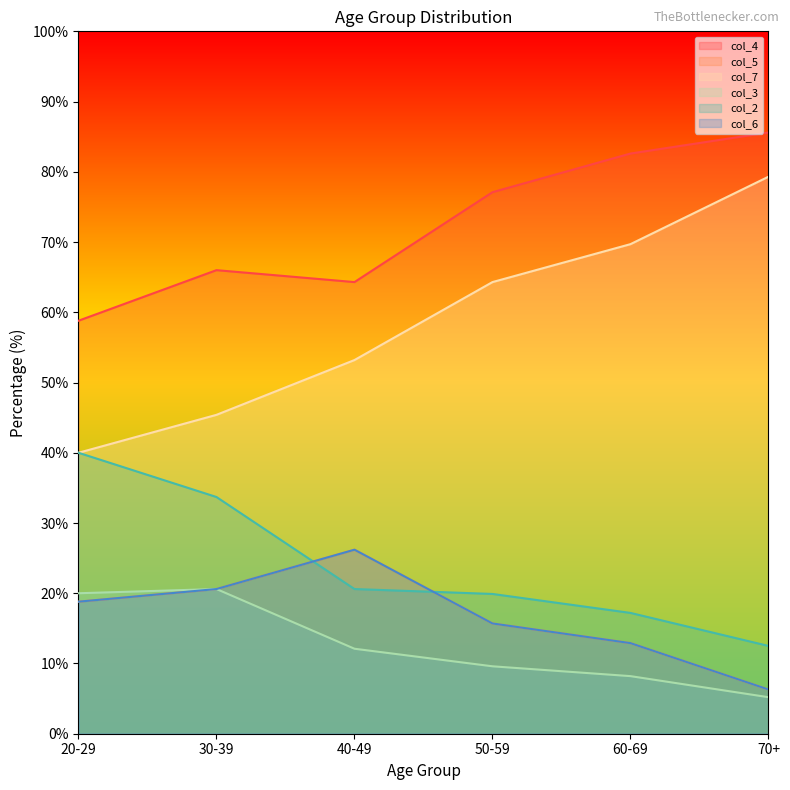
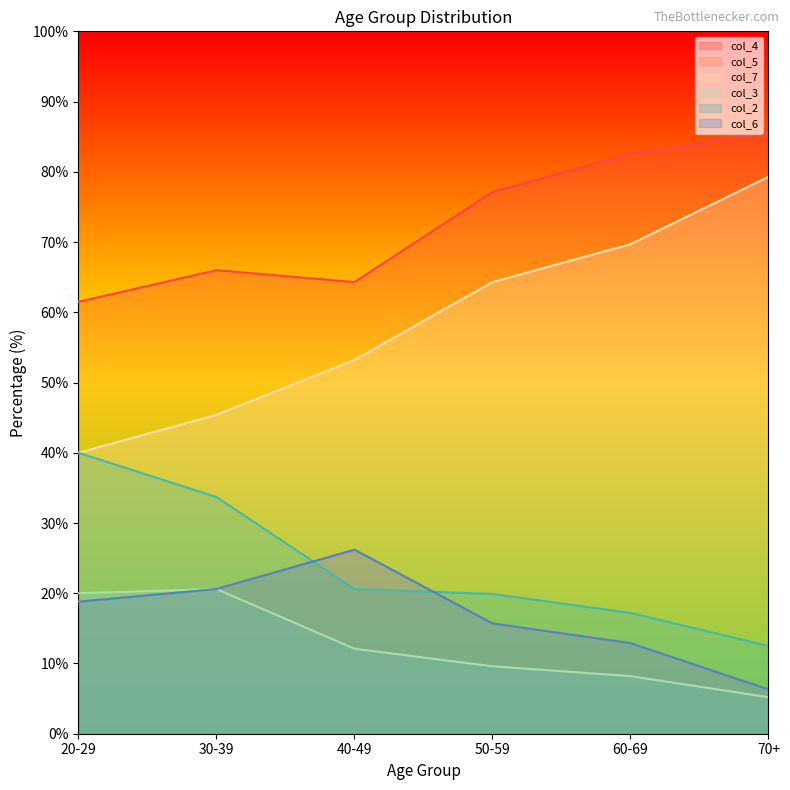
col_4, 20-29: 59% -> 62%
